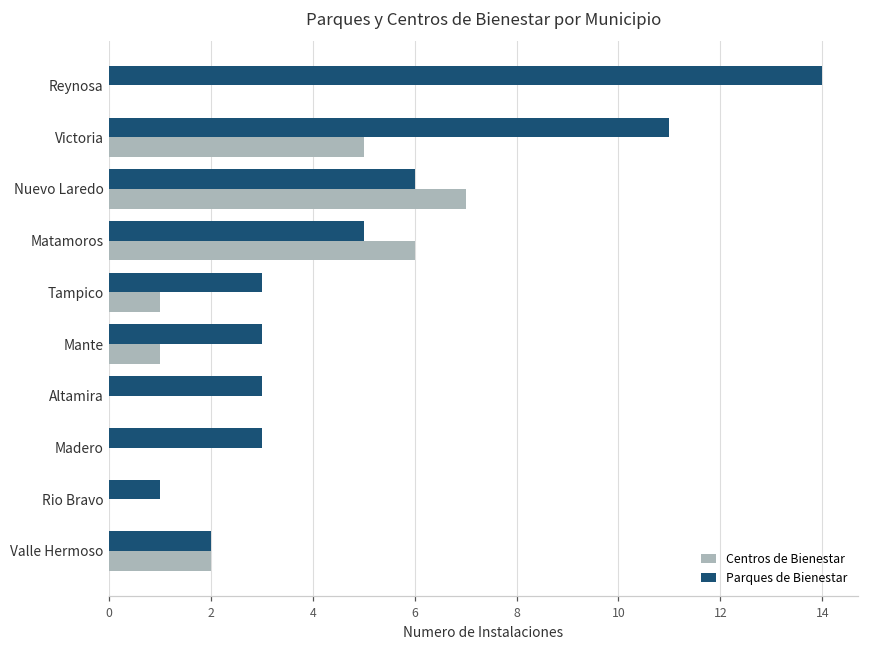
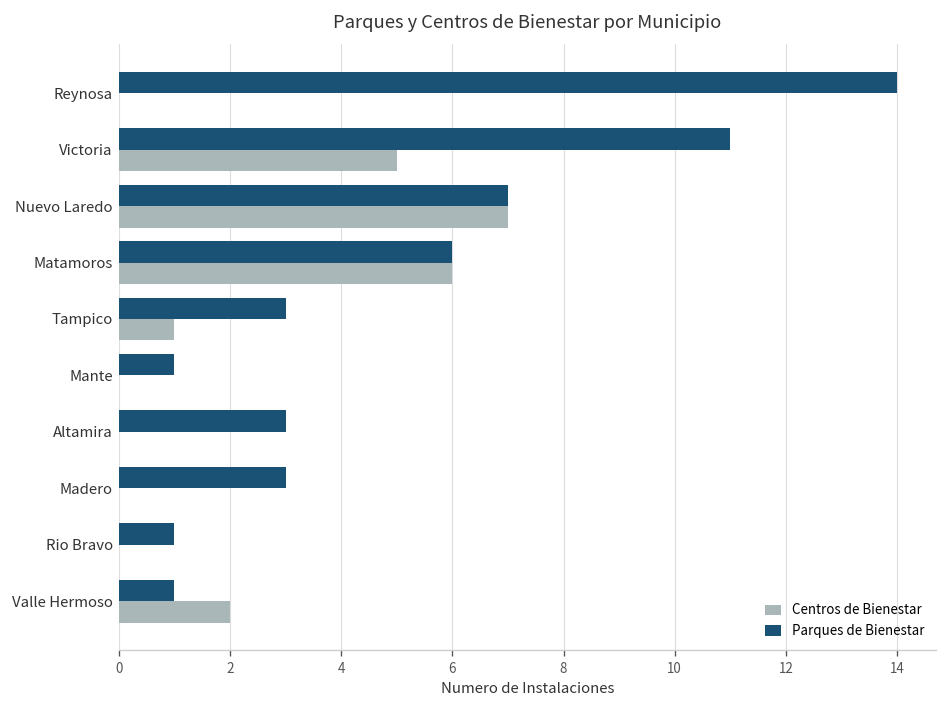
Parques de Bienestar, Nuevo Laredo: 6 -> 7
Parques de Bienestar, Matamoros: 5 -> 6
Parques de Bienestar, Mante: 3 -> 1
Centros de Bienestar, Mante: 1 -> 0
Parques de Bienestar, Valle Hermoso: 2 -> 1
